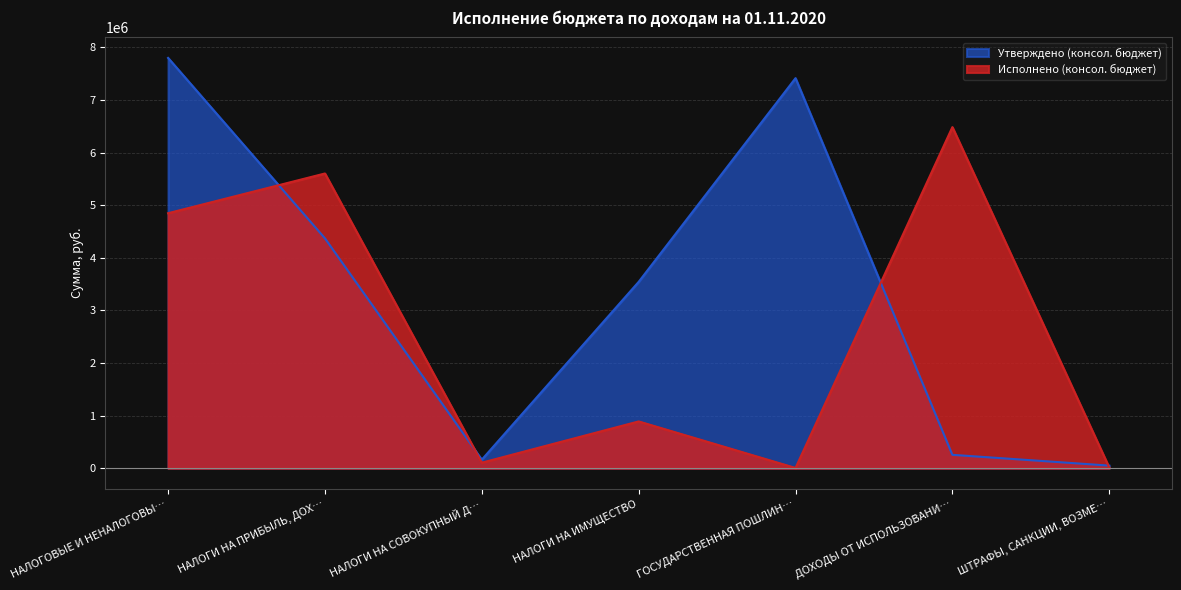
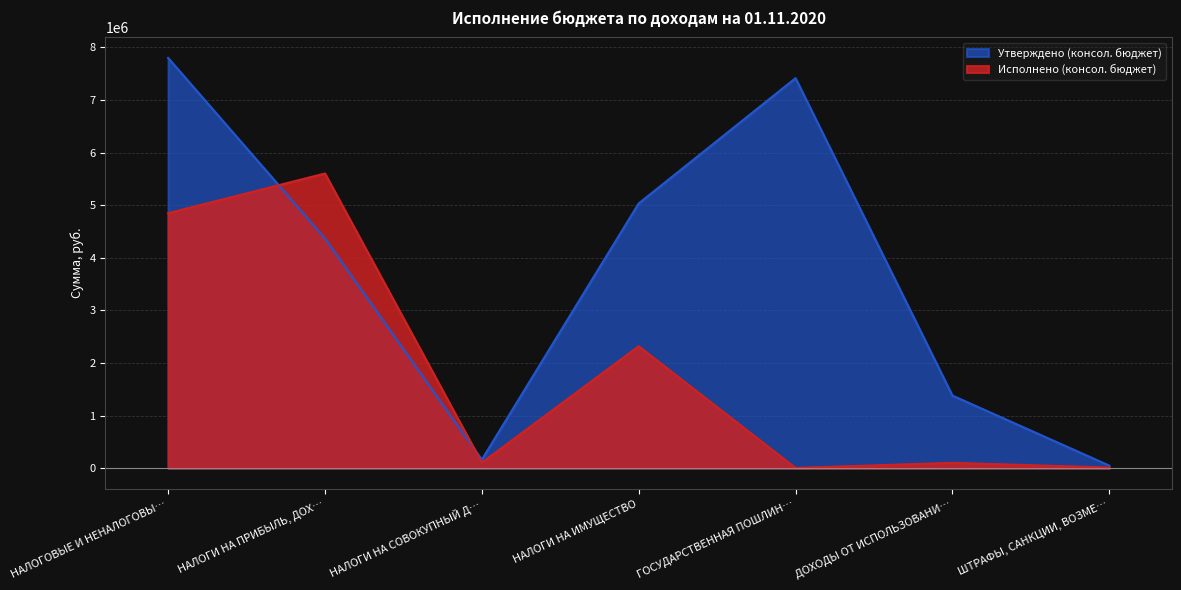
Утверждено (консол. бюджет), НАЛОГИ НА ИМУЩЕСТВО: 3500000 -> 5000000
Исполнено (консол. бюджет), НАЛОГИ НА ИМУЩЕСТВО: 900000 -> 2300000
Утверждено (консол. бюджет), ДОХОДЫ ОТ ИСПОЛЬЗОВАНИ…: 300000 -> 1400000
Исполнено (консол. бюджет), ДОХОДЫ ОТ ИСПОЛЬЗОВАНИ…: 6500000 -> 100000
